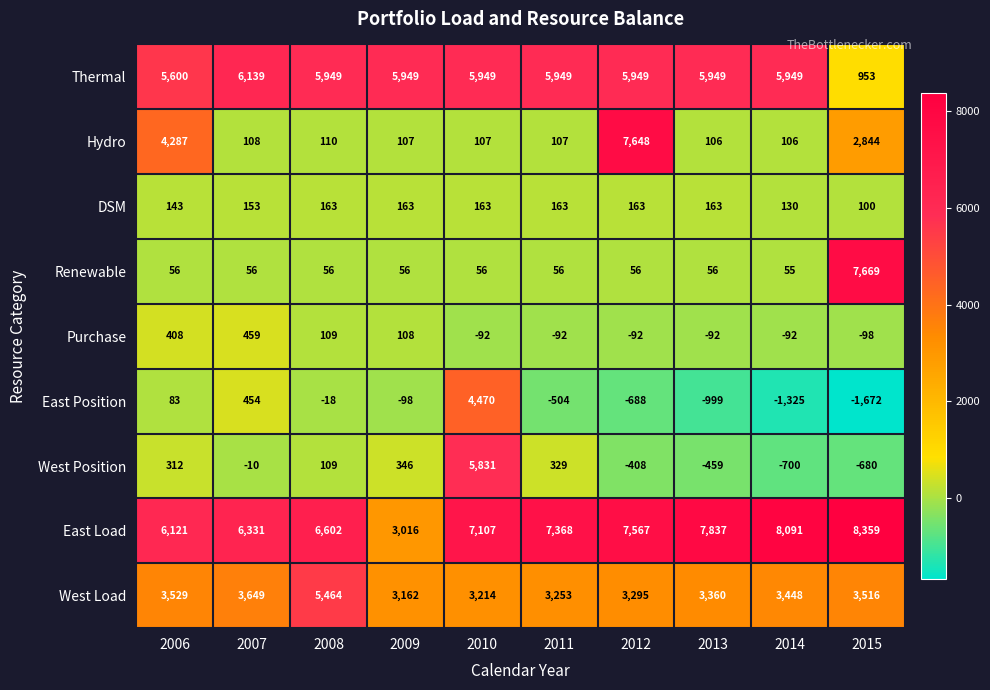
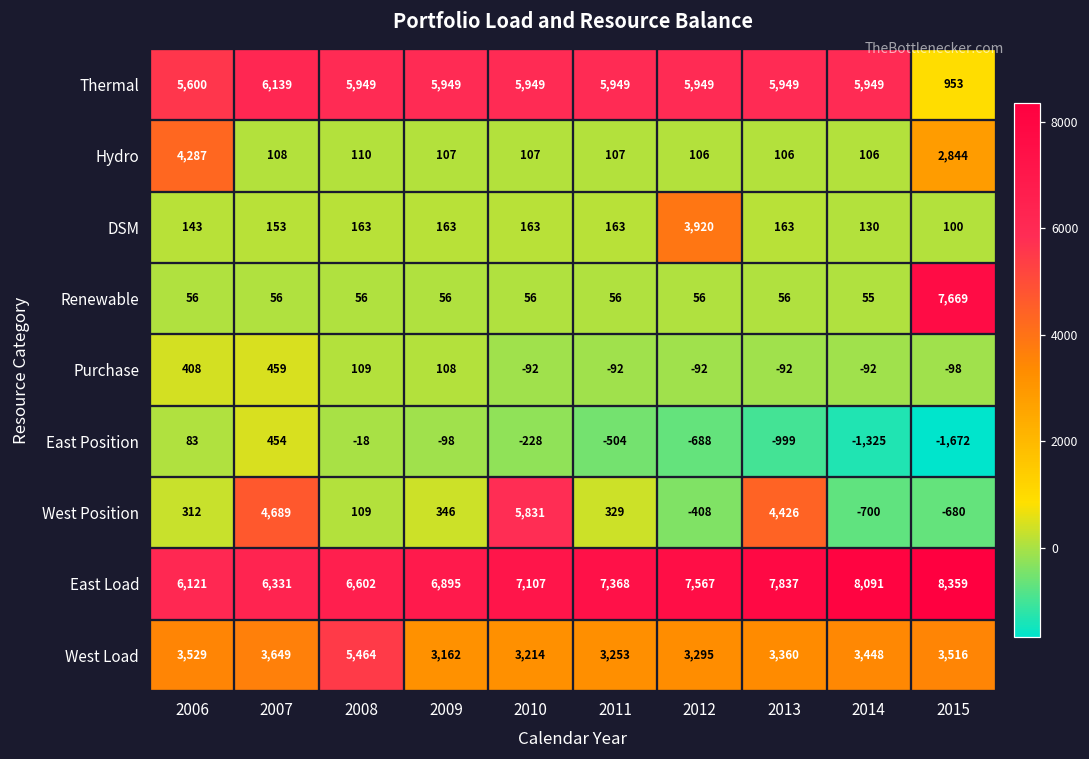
Hydro, 2012: 7,648 -> 106
DSM, 2012: 163 -> 3,920
East Position, 2010: 4,470 -> -228
West Position, 2007: -10 -> 4,689
West Position, 2013: -459 -> 4,426
East Load, 2009: 3,016 -> 6,895
